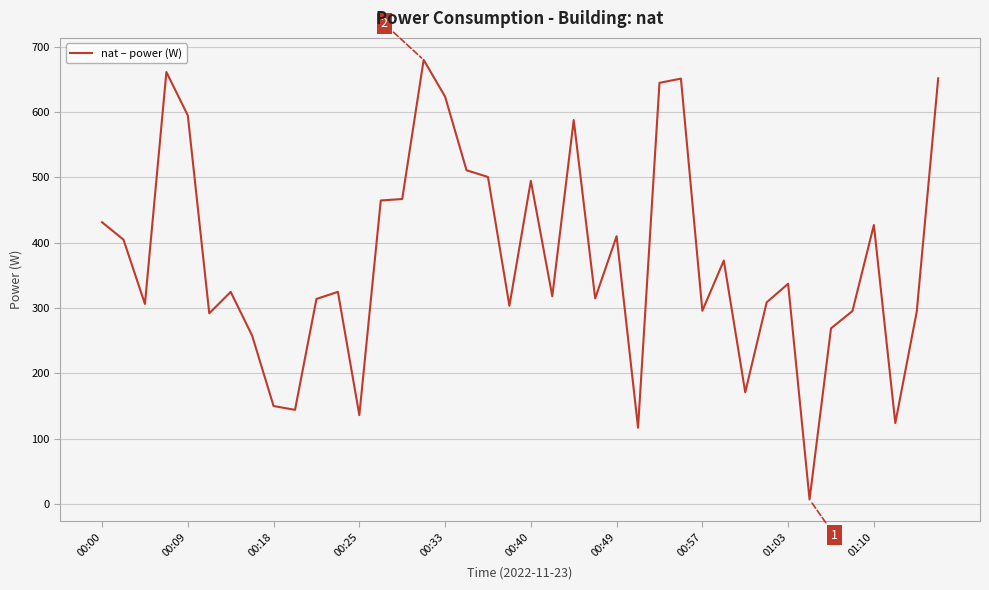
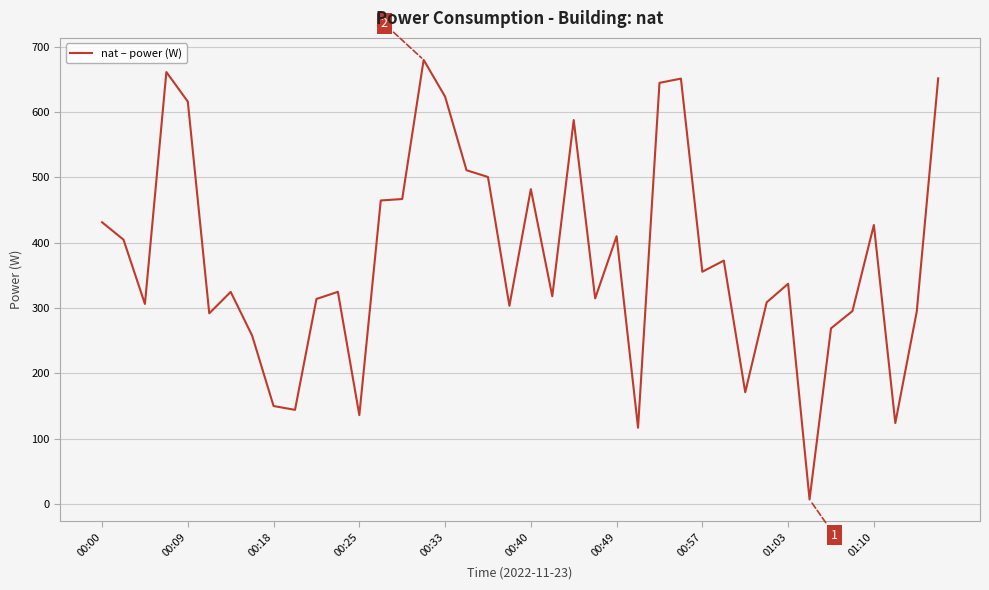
00:09: 590 -> 620
00:40: 490 -> 480
00:57: 300 -> 360
